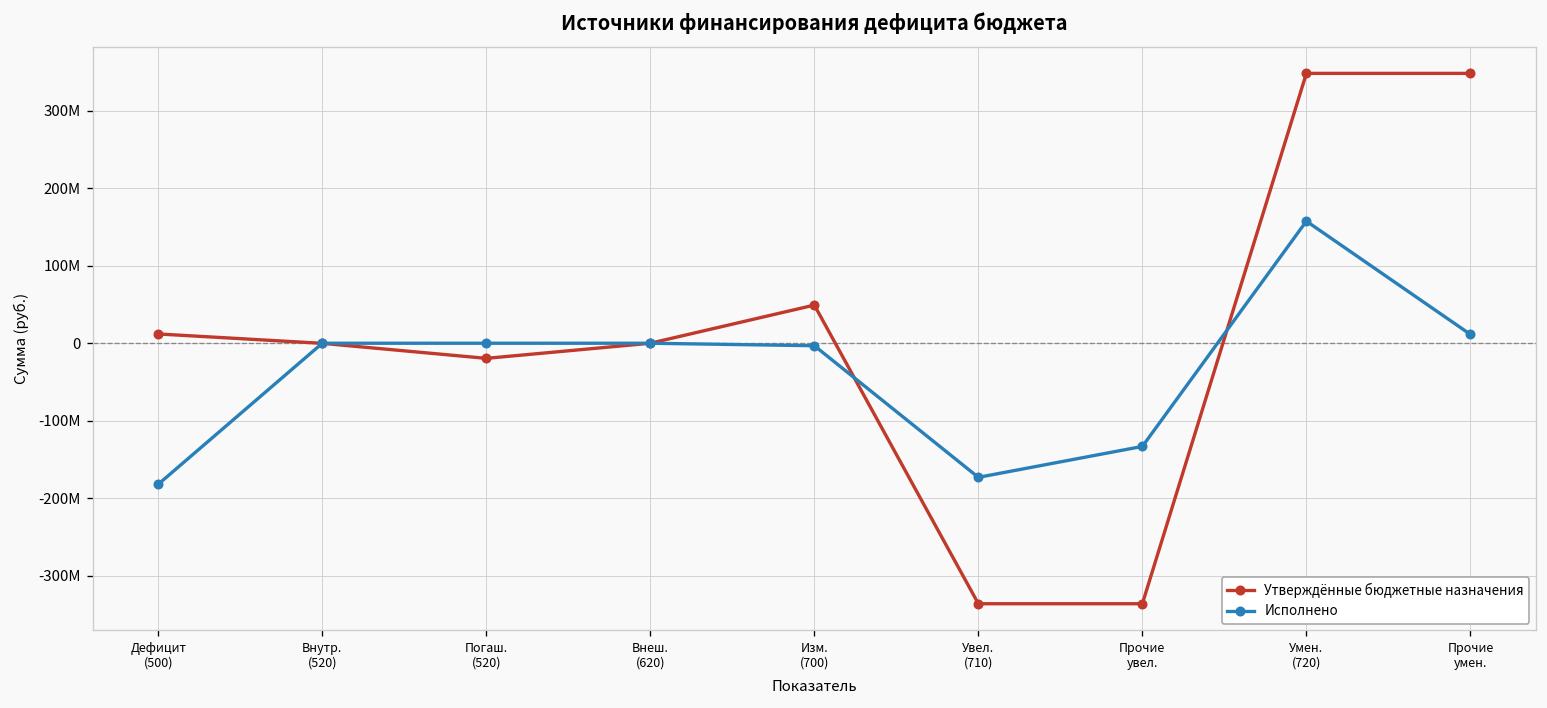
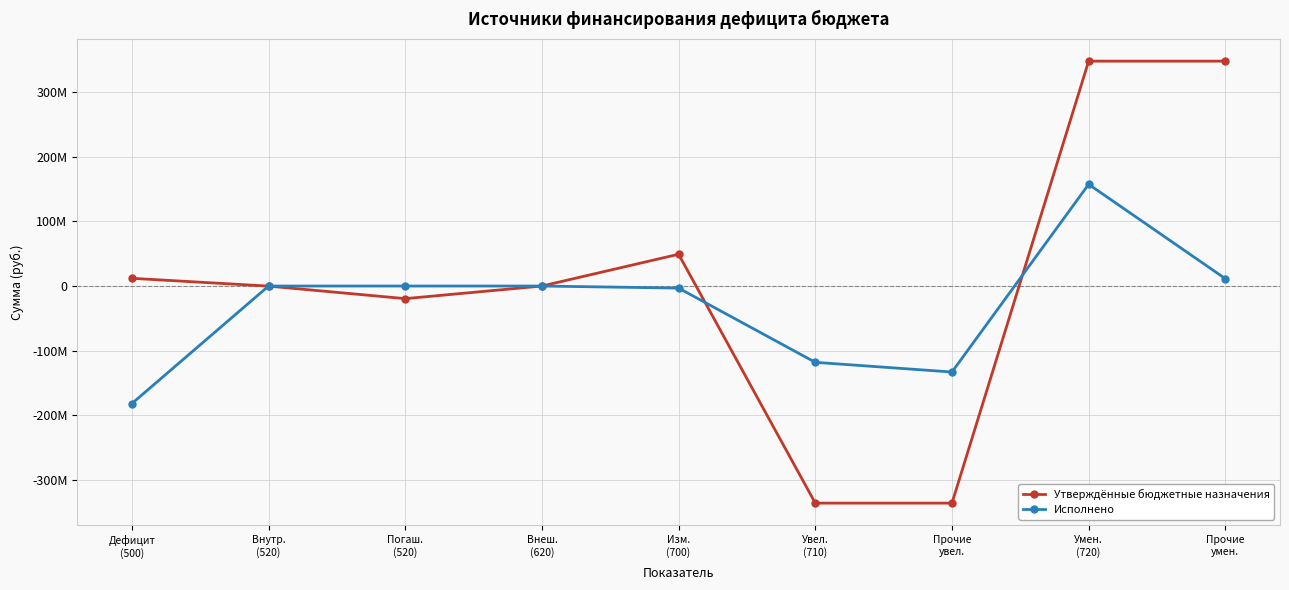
Исполнено, Увел. (710): -170000000 -> -120000000
